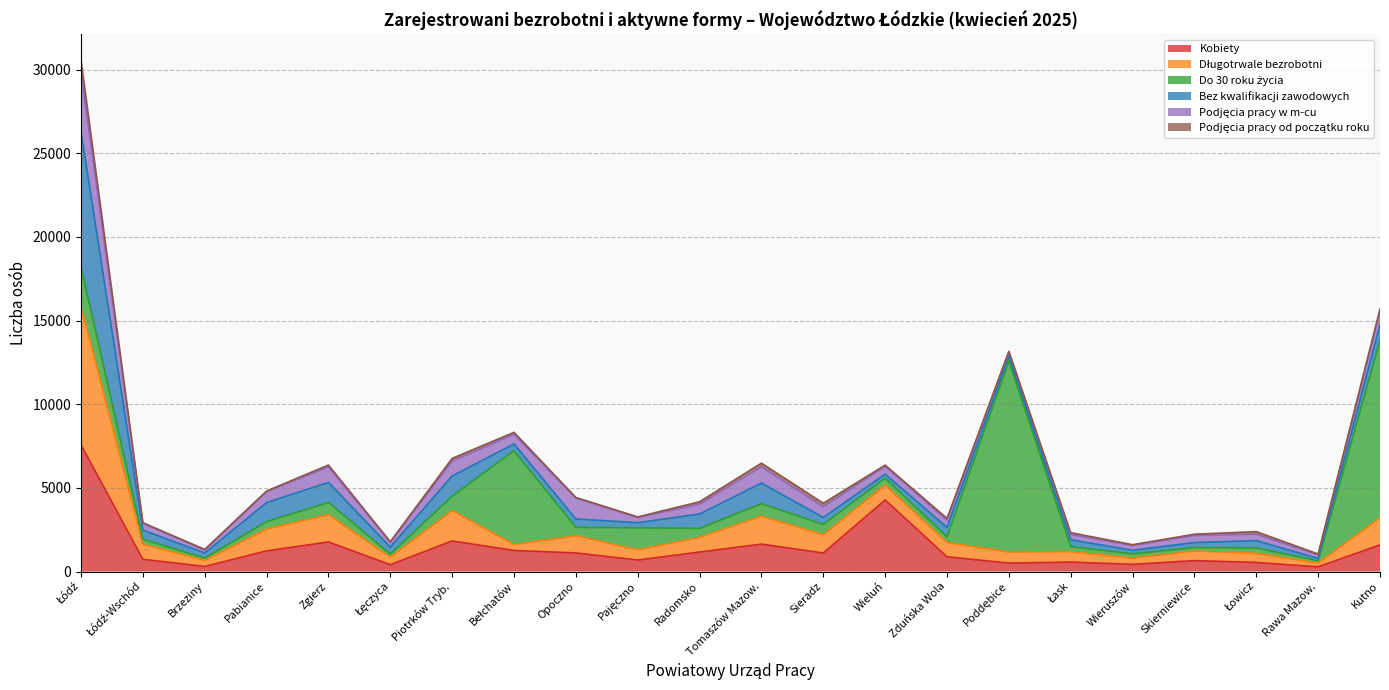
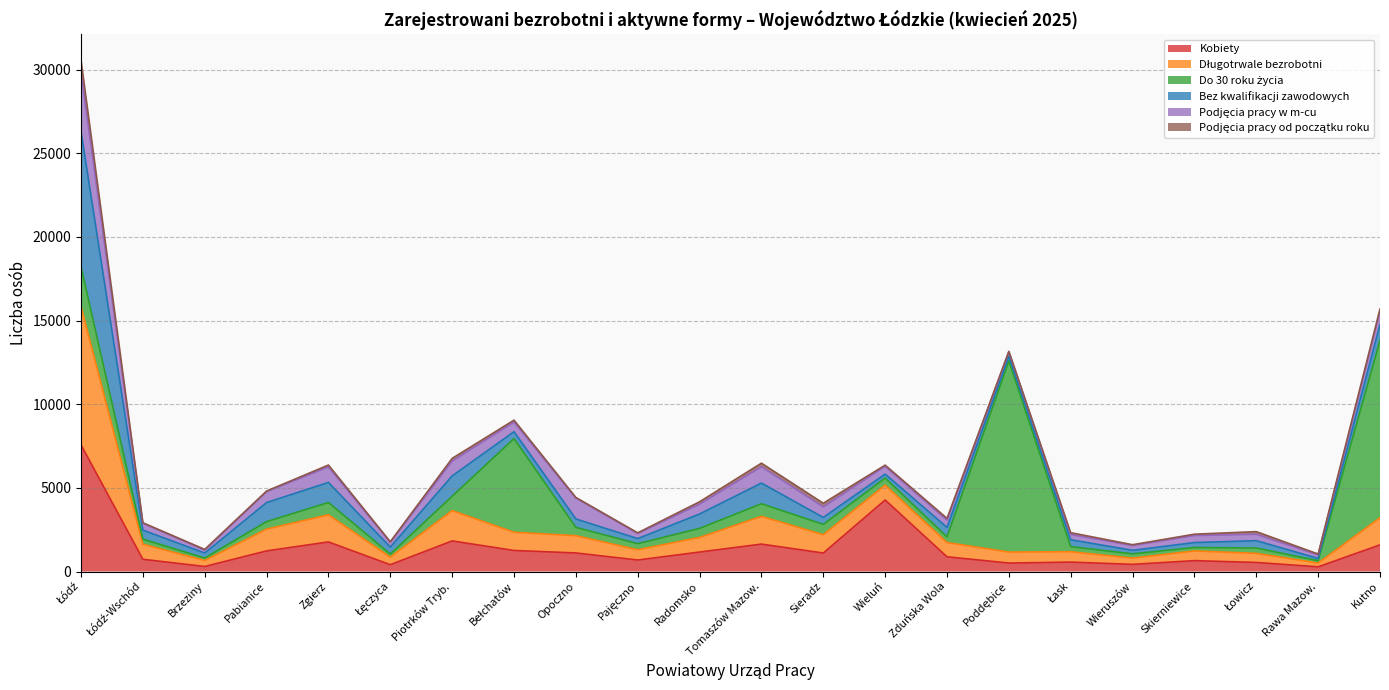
Długotrwale bezrobotni, Bełchatów: 400 -> 1100
Do 30 roku życia, Pajęczno: 1300 -> 400
